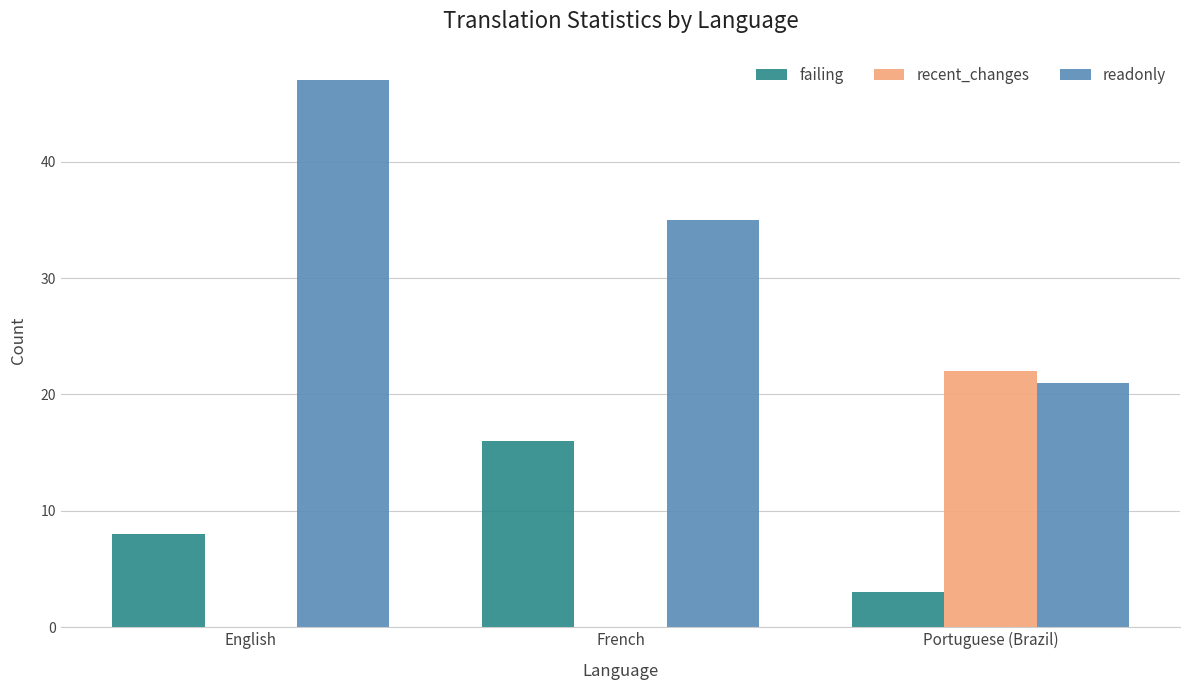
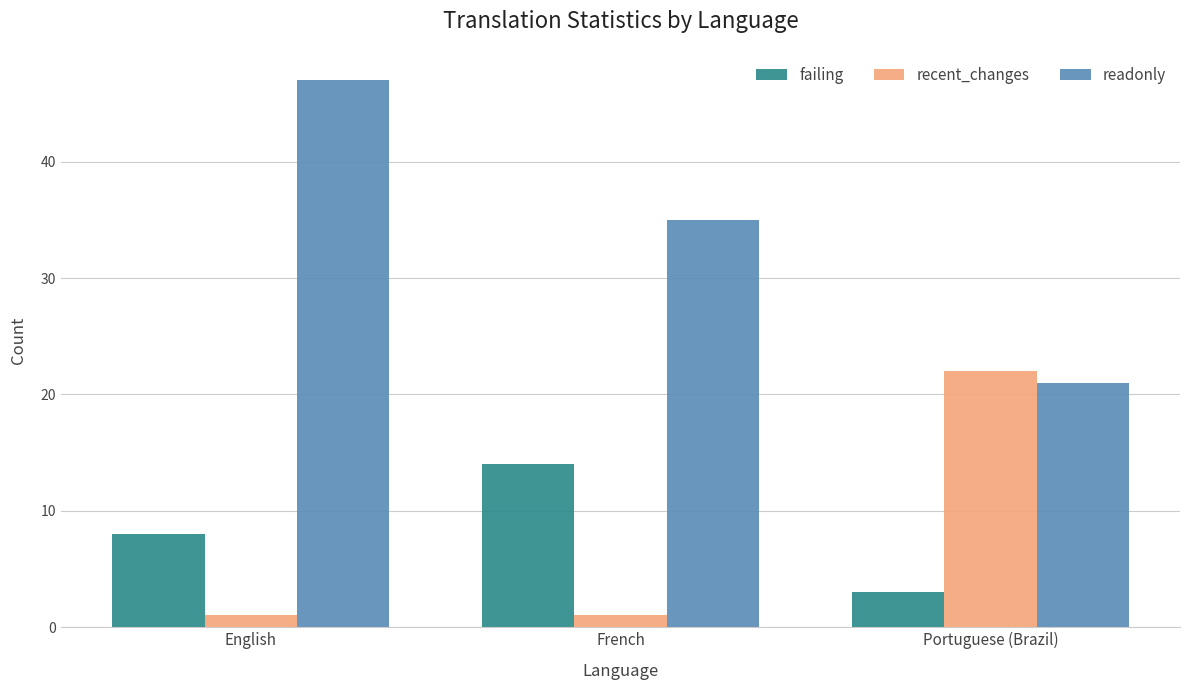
recent_changes, English: 0 -> 1
failing, French: 16 -> 14
recent_changes, French: 0 -> 1
